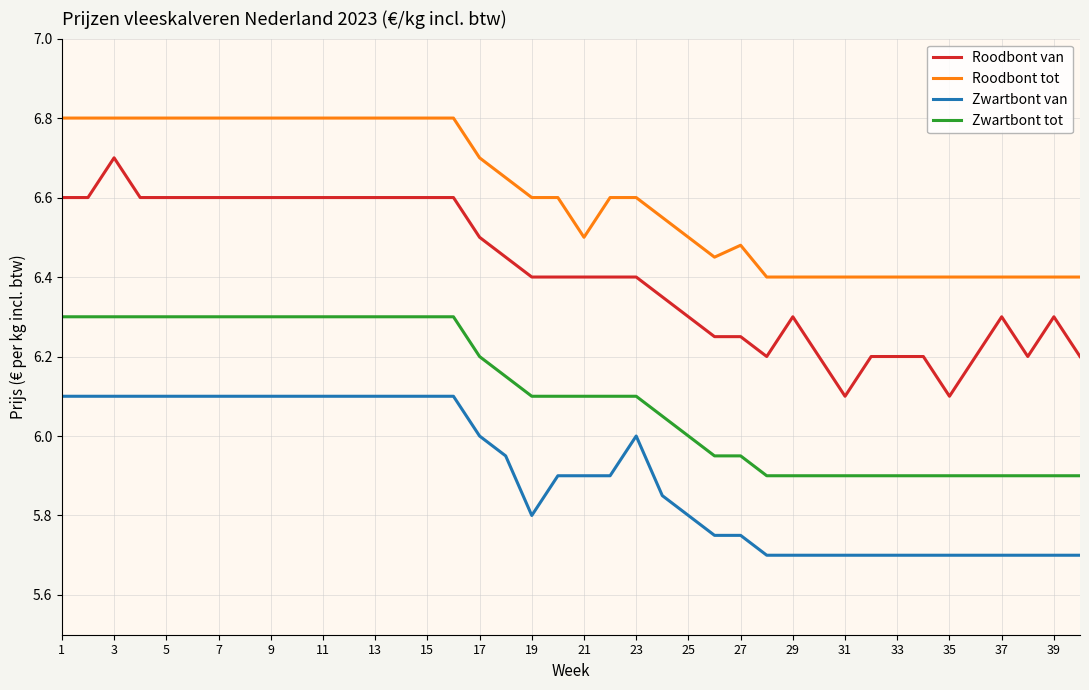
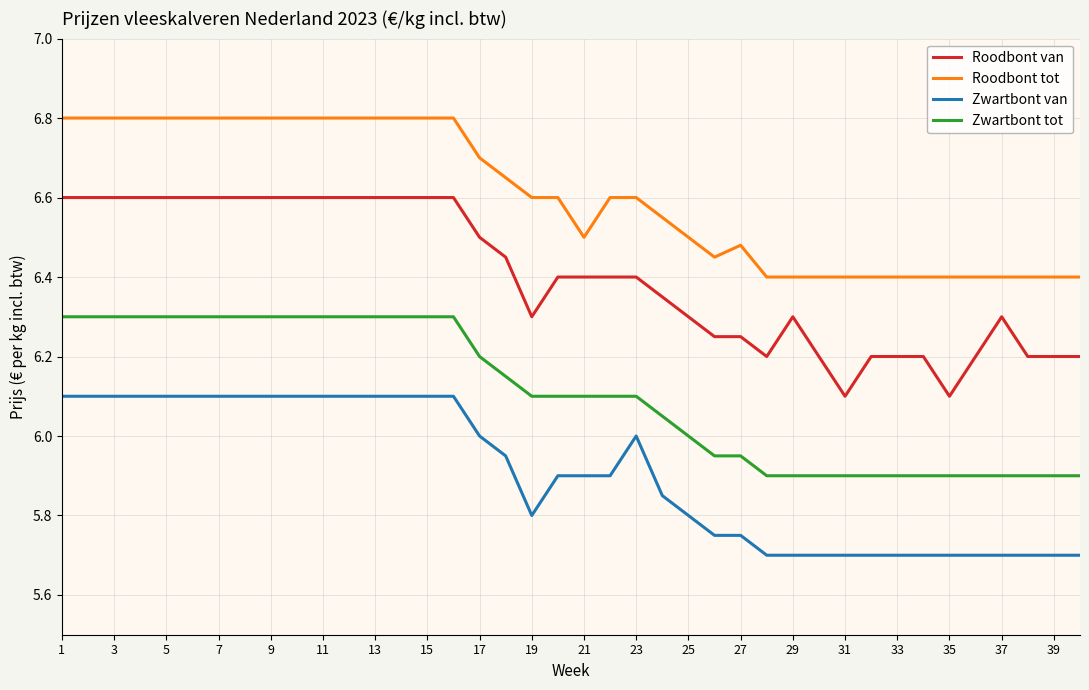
Roodbont van, 3: 6.7 -> 6.6
Roodbont van, 19: 6.4 -> 6.3
Roodbont van, 39: 6.3 -> 6.2
